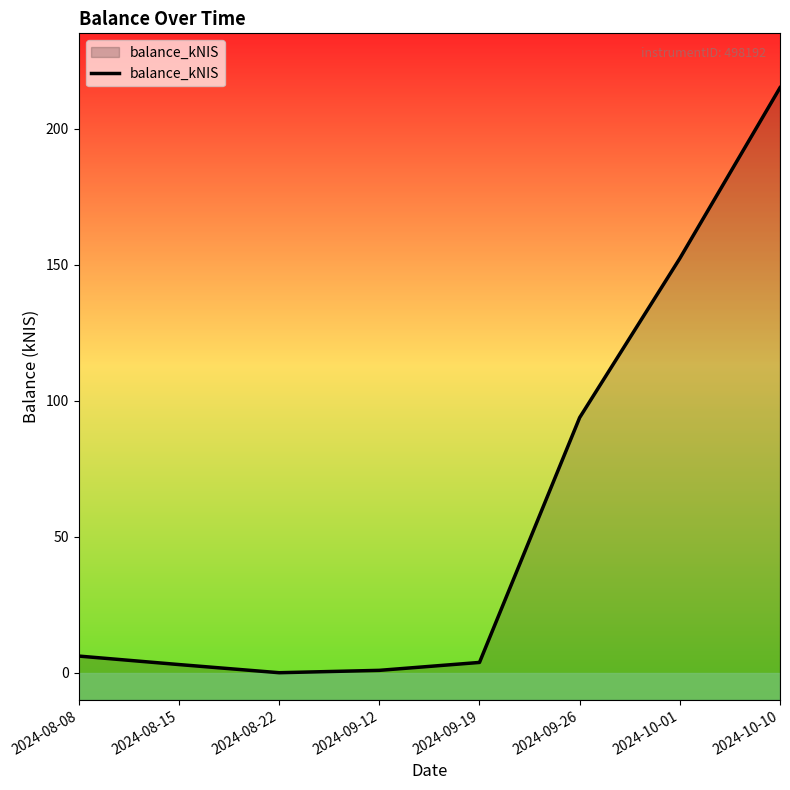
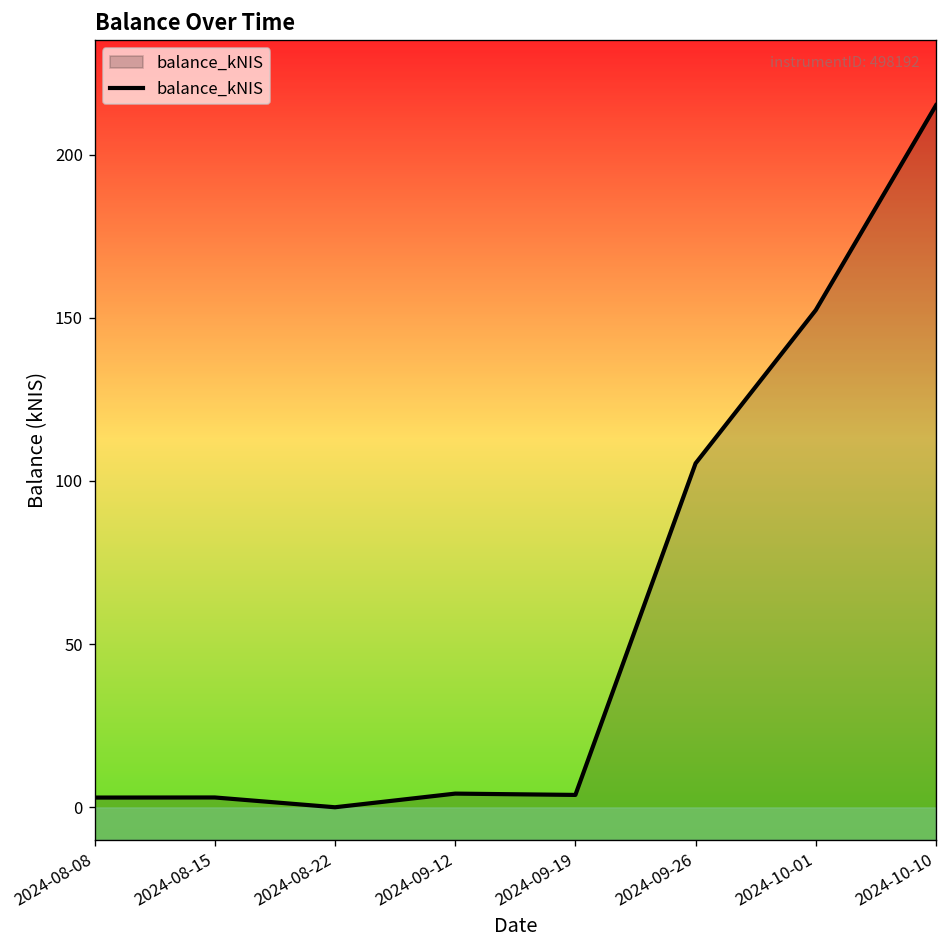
2024-08-08: 6 -> 3
2024-09-12: 1 -> 4
2024-09-26: 94 -> 105
